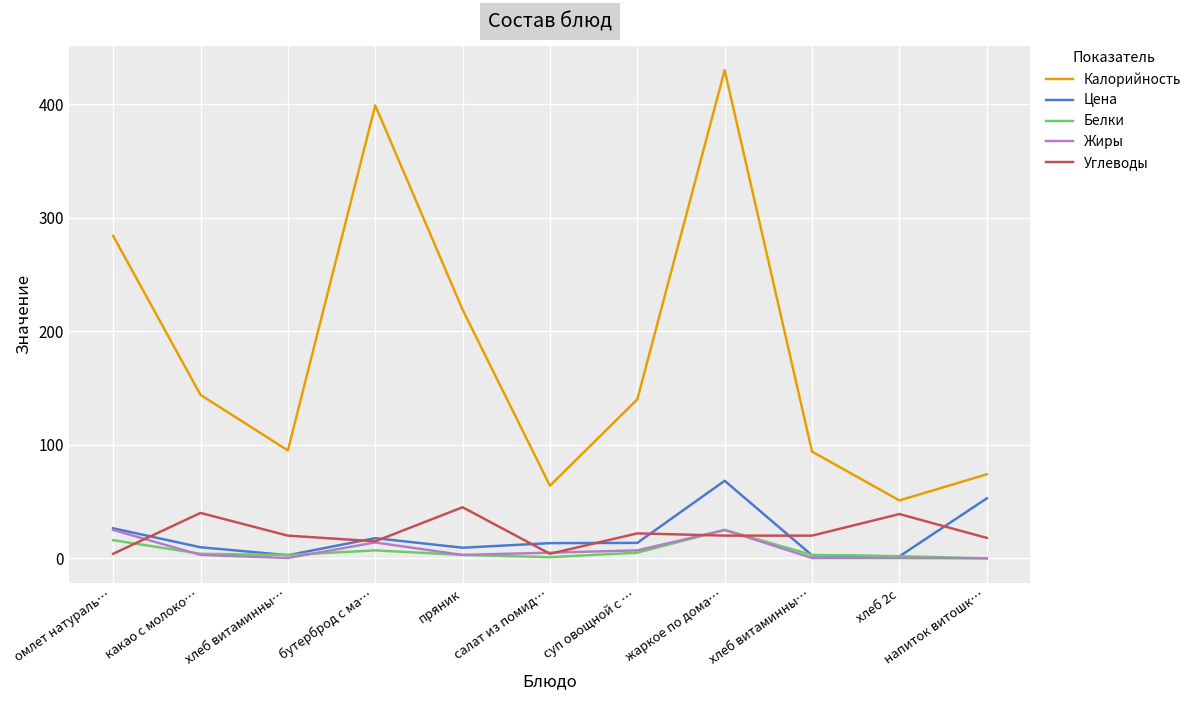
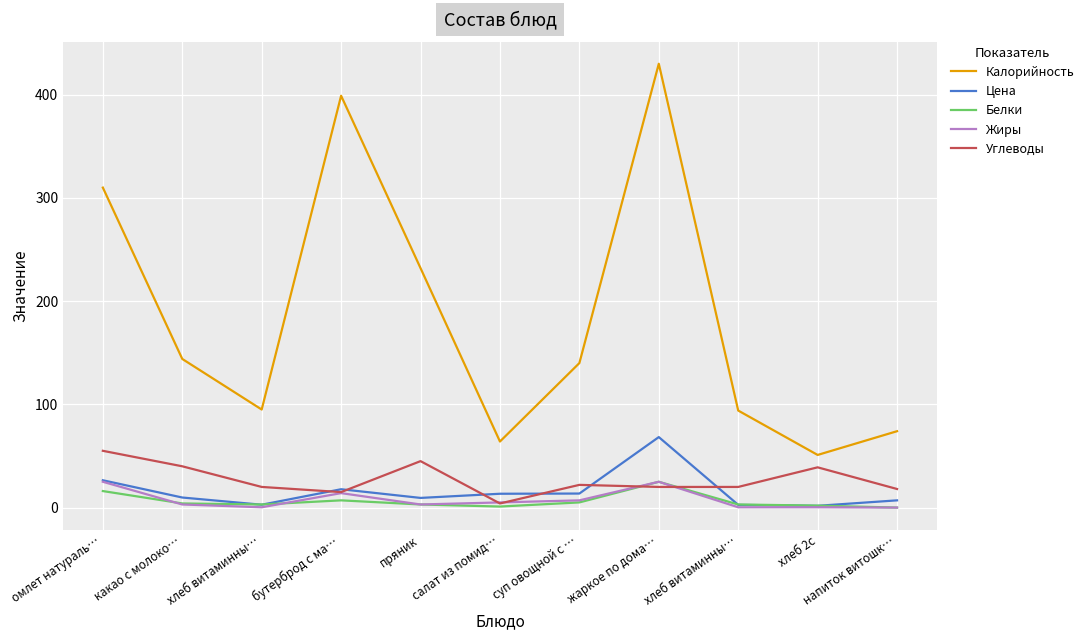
Калорийность, омлет натураль…: 284 -> 310
Углеводы, омлет натураль…: 4 -> 55
Калорийность, пряник: 219 -> 232
Цена, напиток витошк…: 53 -> 7
